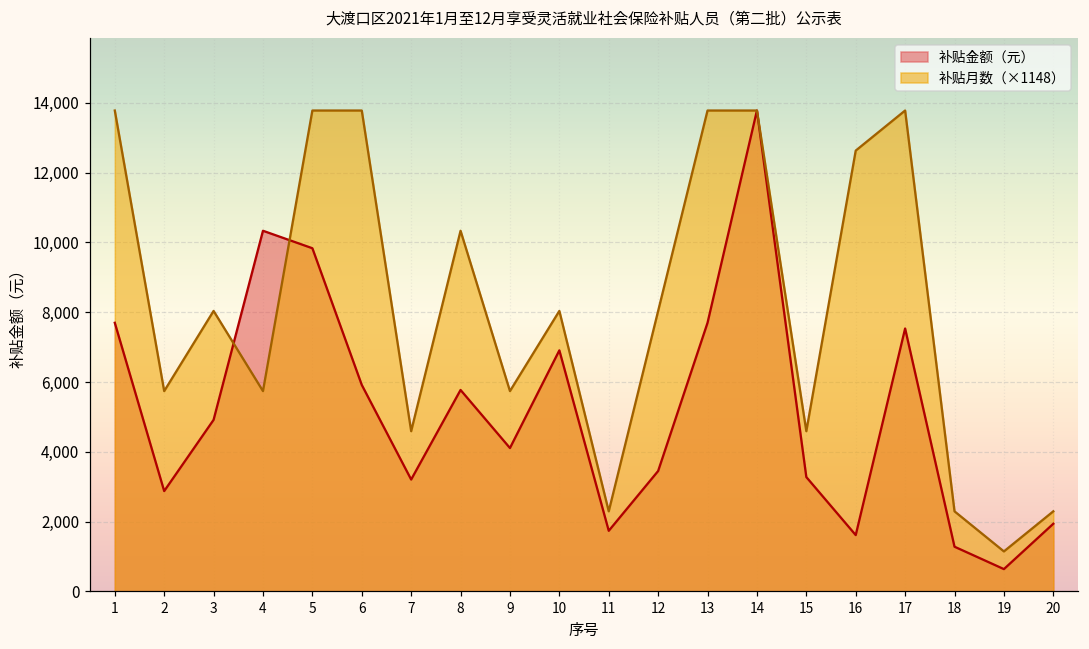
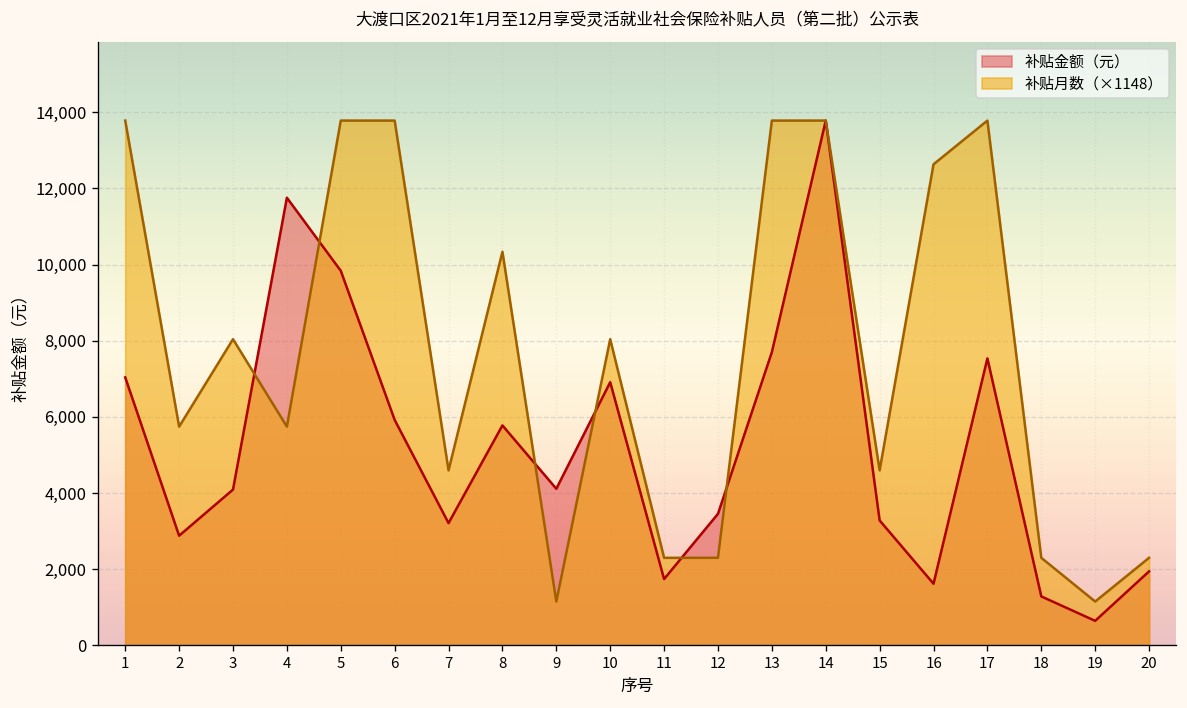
补贴金额（元）, 1: 7,700 -> 7,000
补贴金额（元）, 3: 4,900 -> 4,100
补贴金额（元）, 4: 10,300 -> 11,800
补贴月数（×1148）, 9: 5,700 -> 1,100
补贴月数（×1148）, 12: 8,000 -> 2,300
